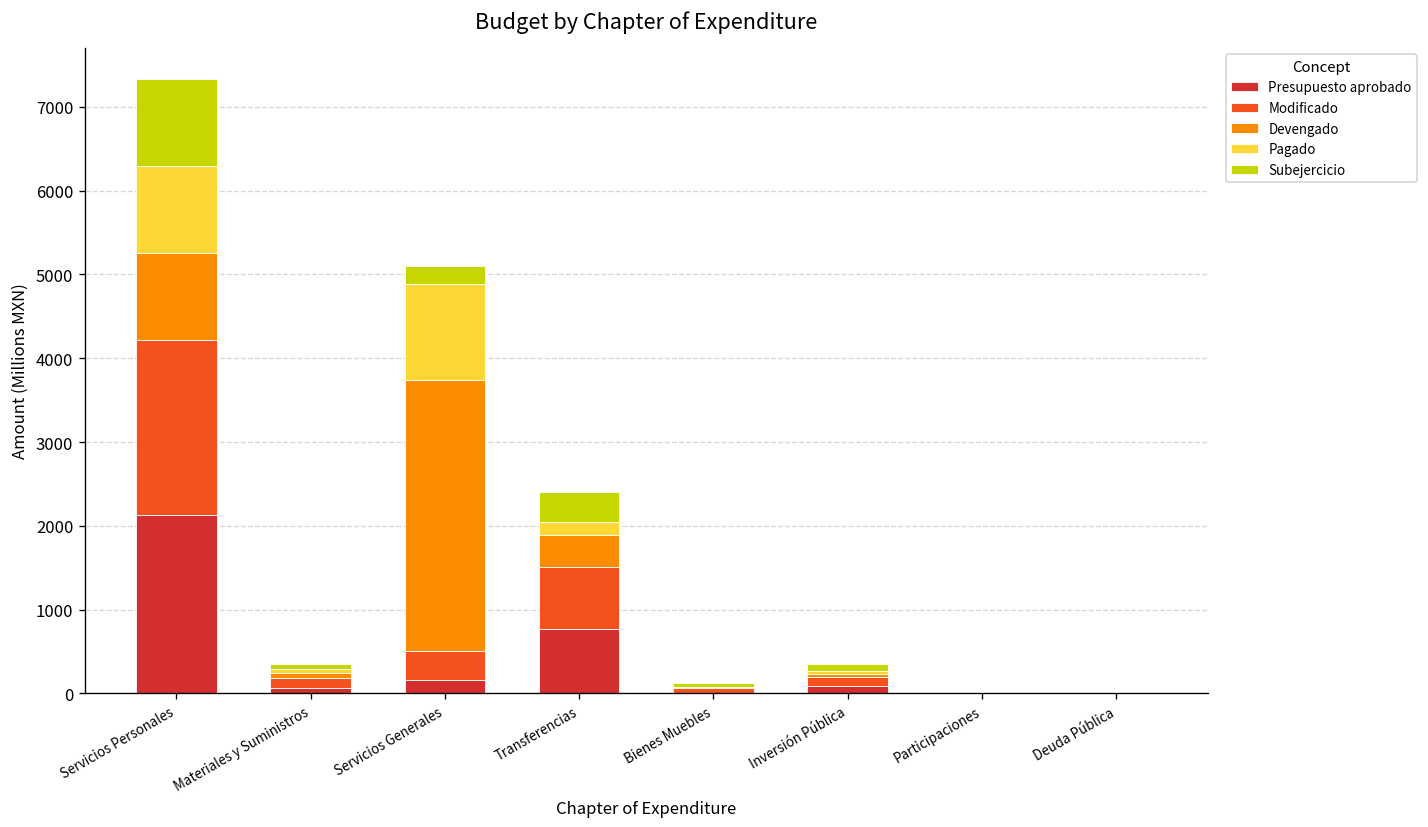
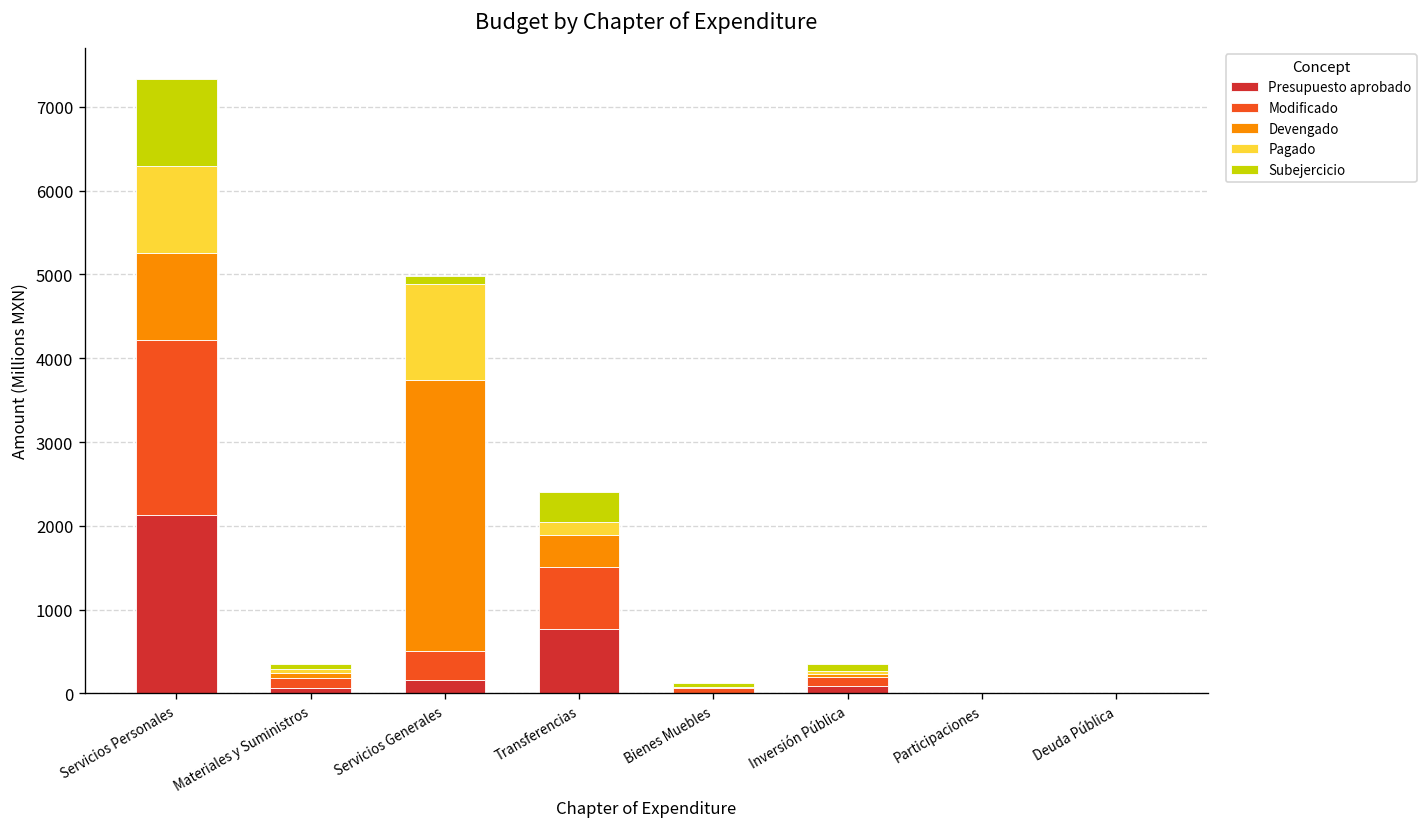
Subejercicio, Servicios Generales: 200 -> 100
